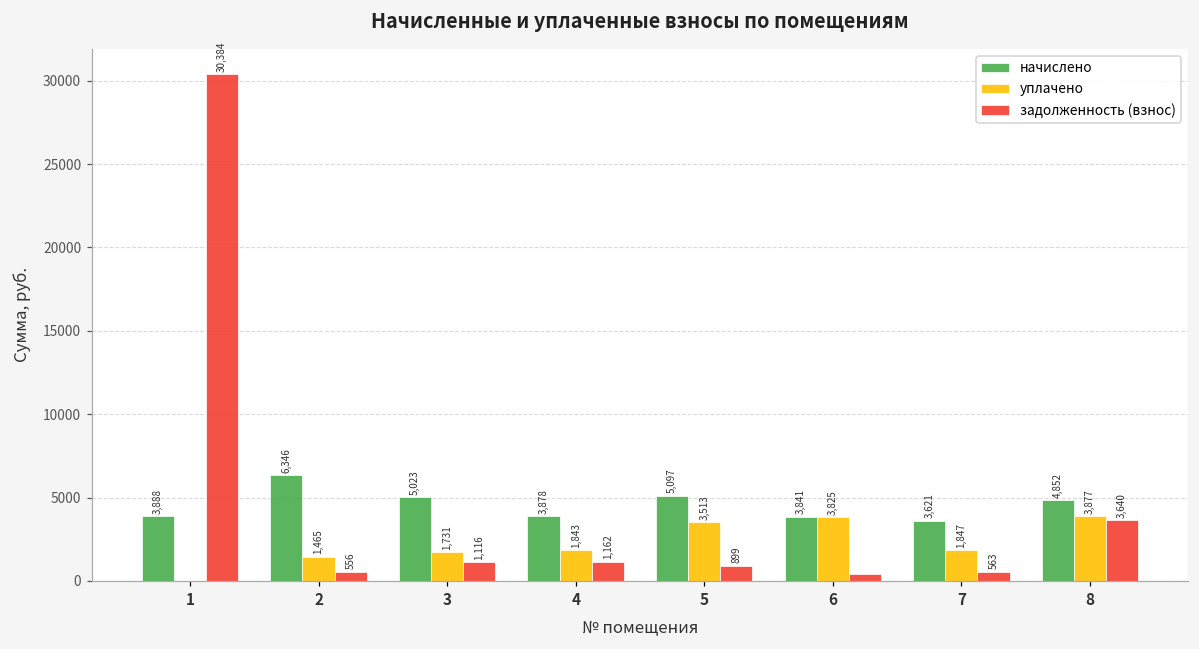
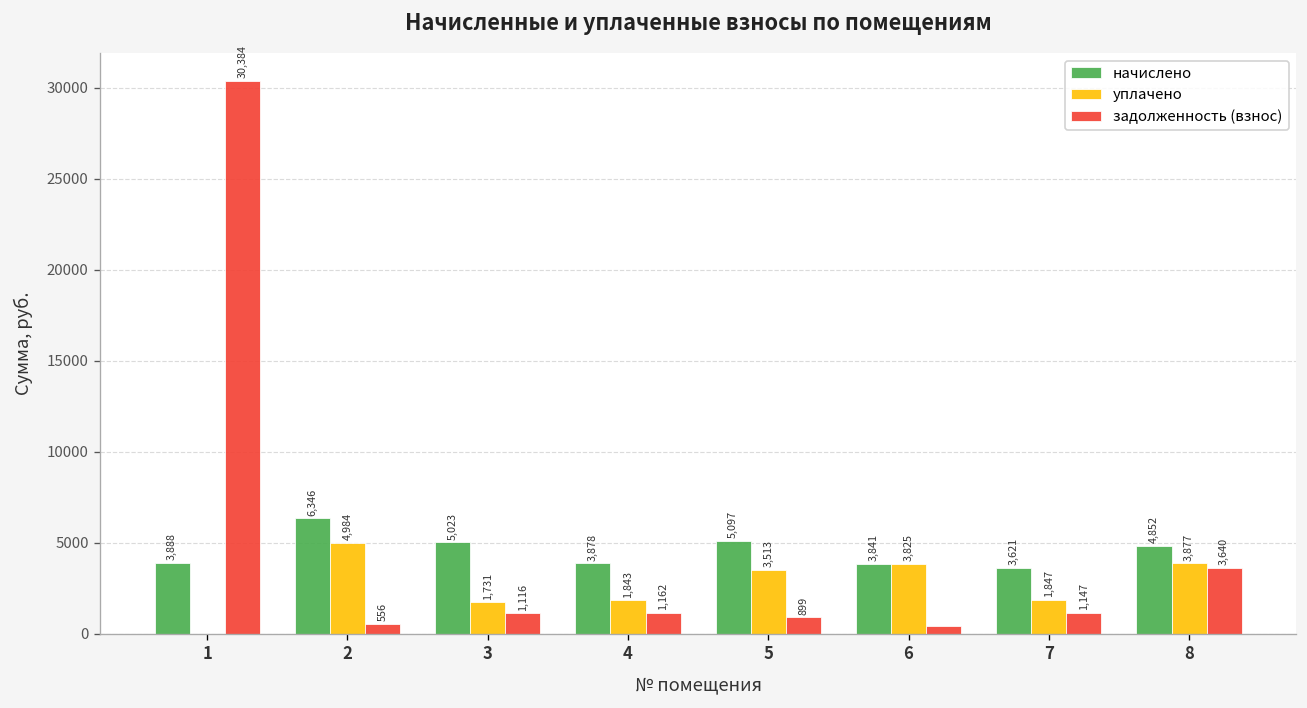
уплачено, 2: 1,465 -> 4,984
задолженность (взнос), 7: 563 -> 1,147
